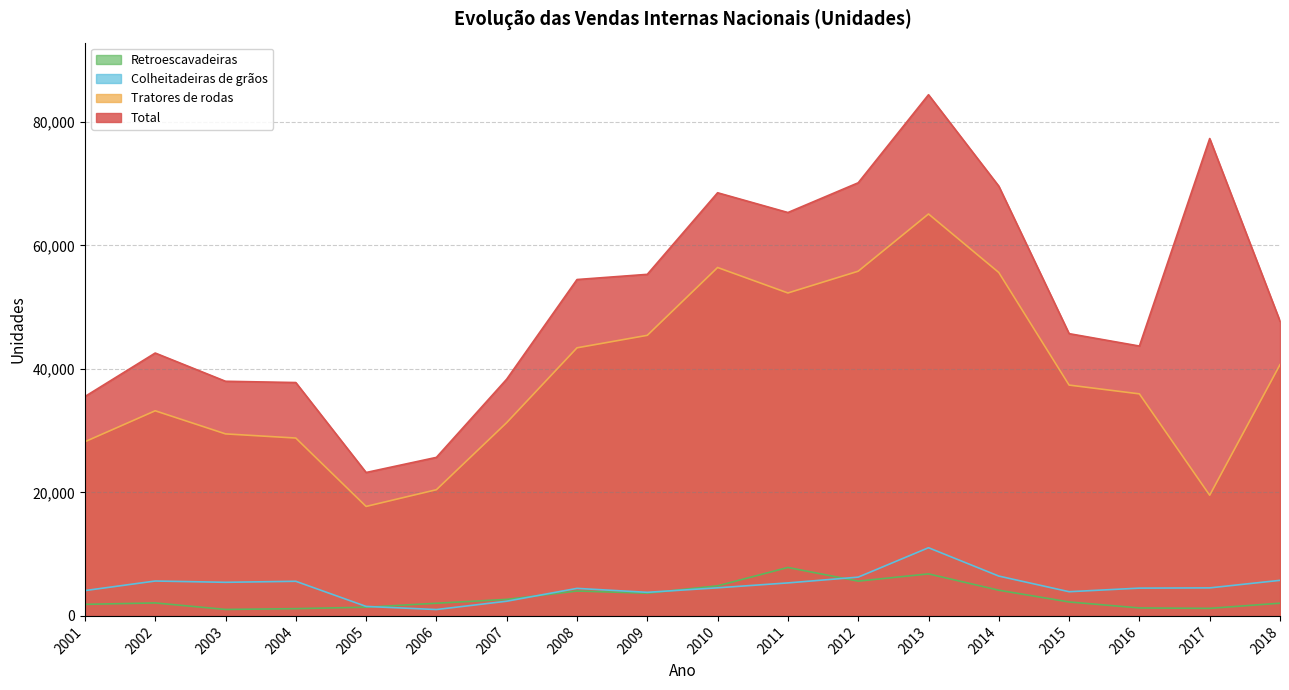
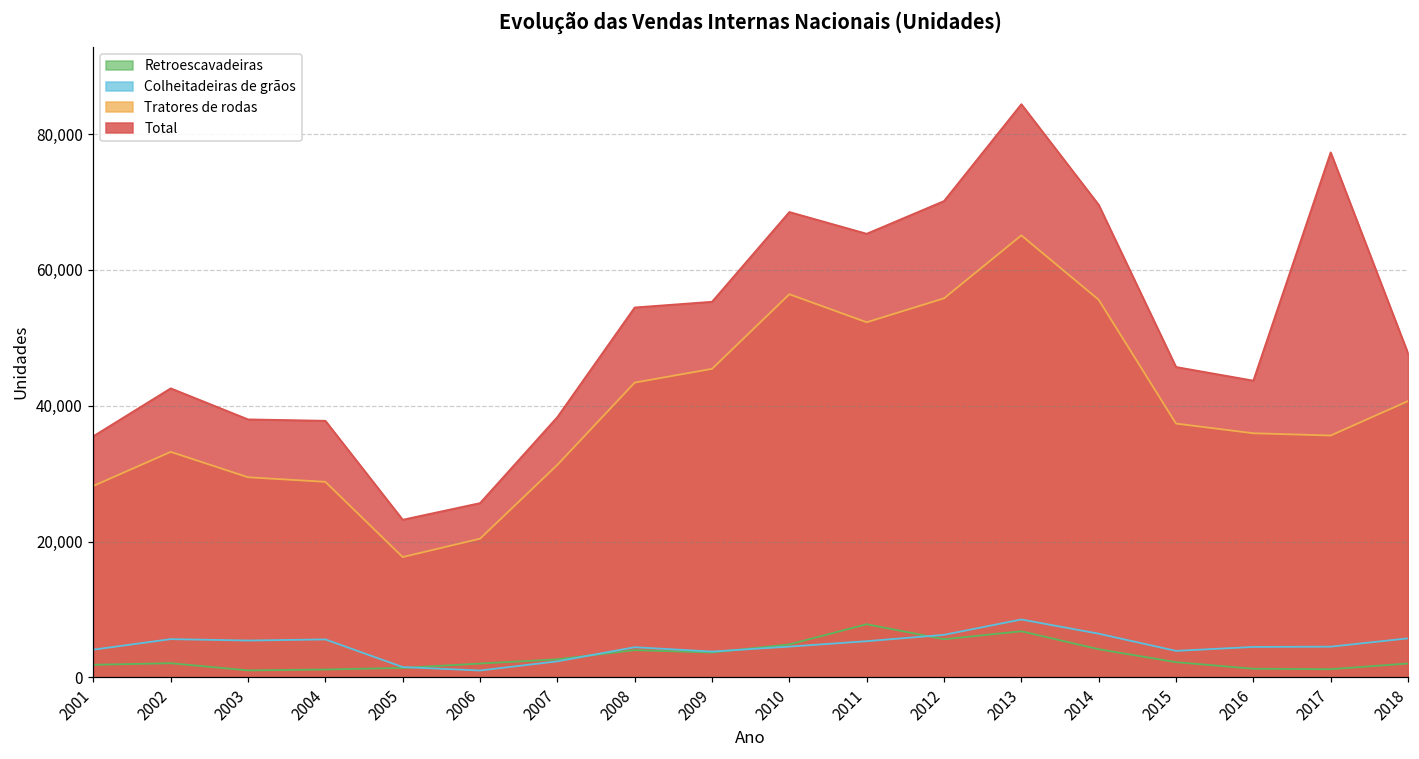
Colheitadeiras de grãos, 2013: 11,000 -> 9,000
Tratores de rodas, 2017: 20,000 -> 36,000
